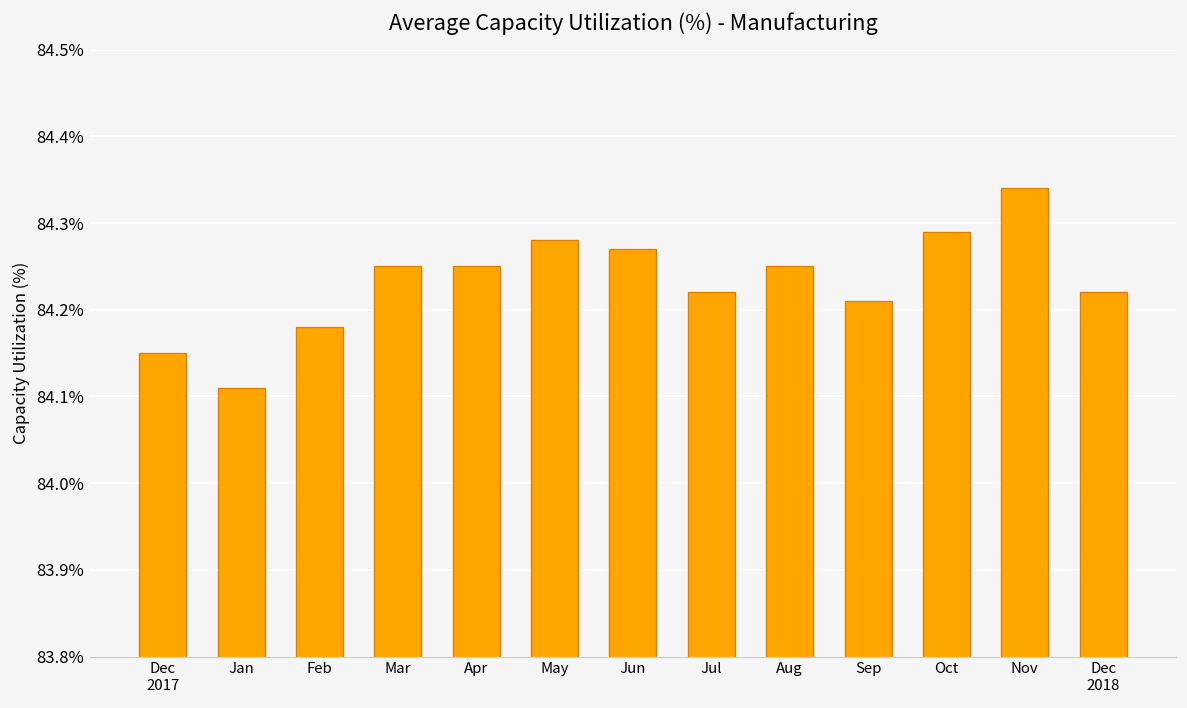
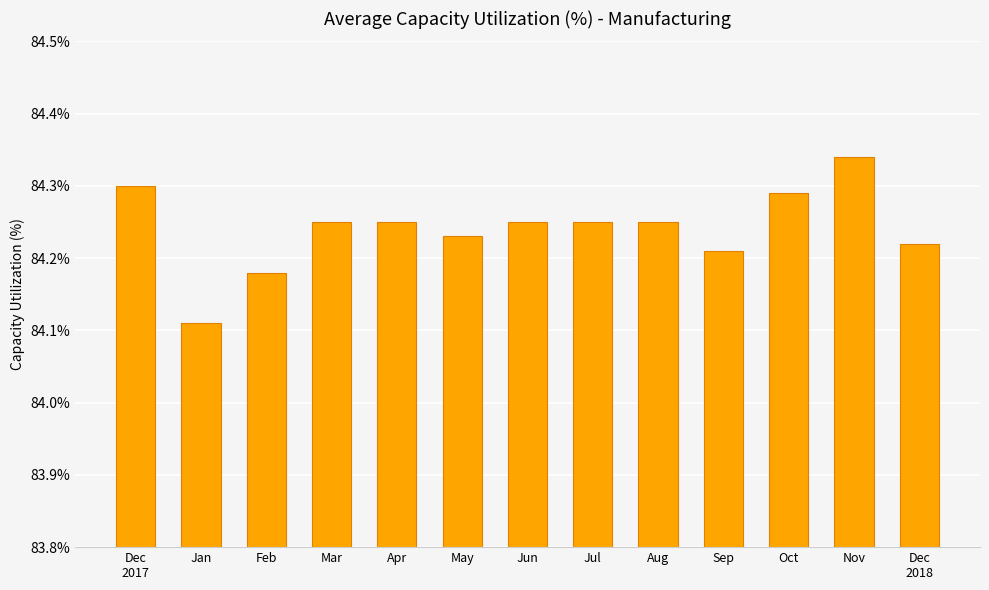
Dec 2017: 84.15% -> 84.30%
May: 84.28% -> 84.23%
Jun: 84.27% -> 84.25%
Jul: 84.22% -> 84.25%
